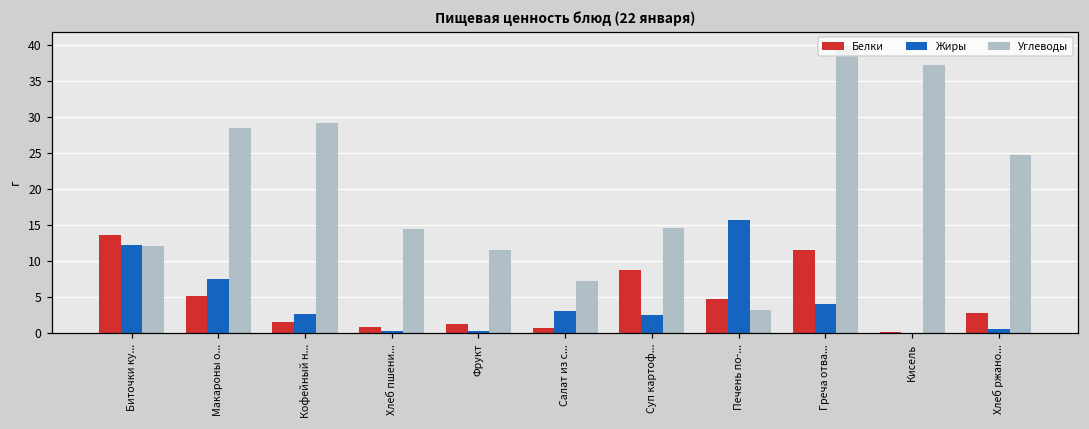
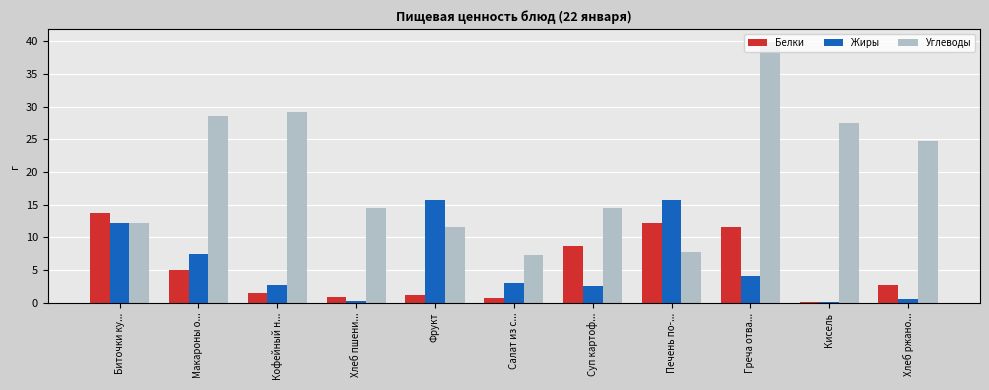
Жиры, Фрукт: 0 -> 16
Белки, Печень по-...: 5 -> 12
Углеводы, Печень по-...: 3 -> 8
Углеводы, Кисель: 37 -> 28
